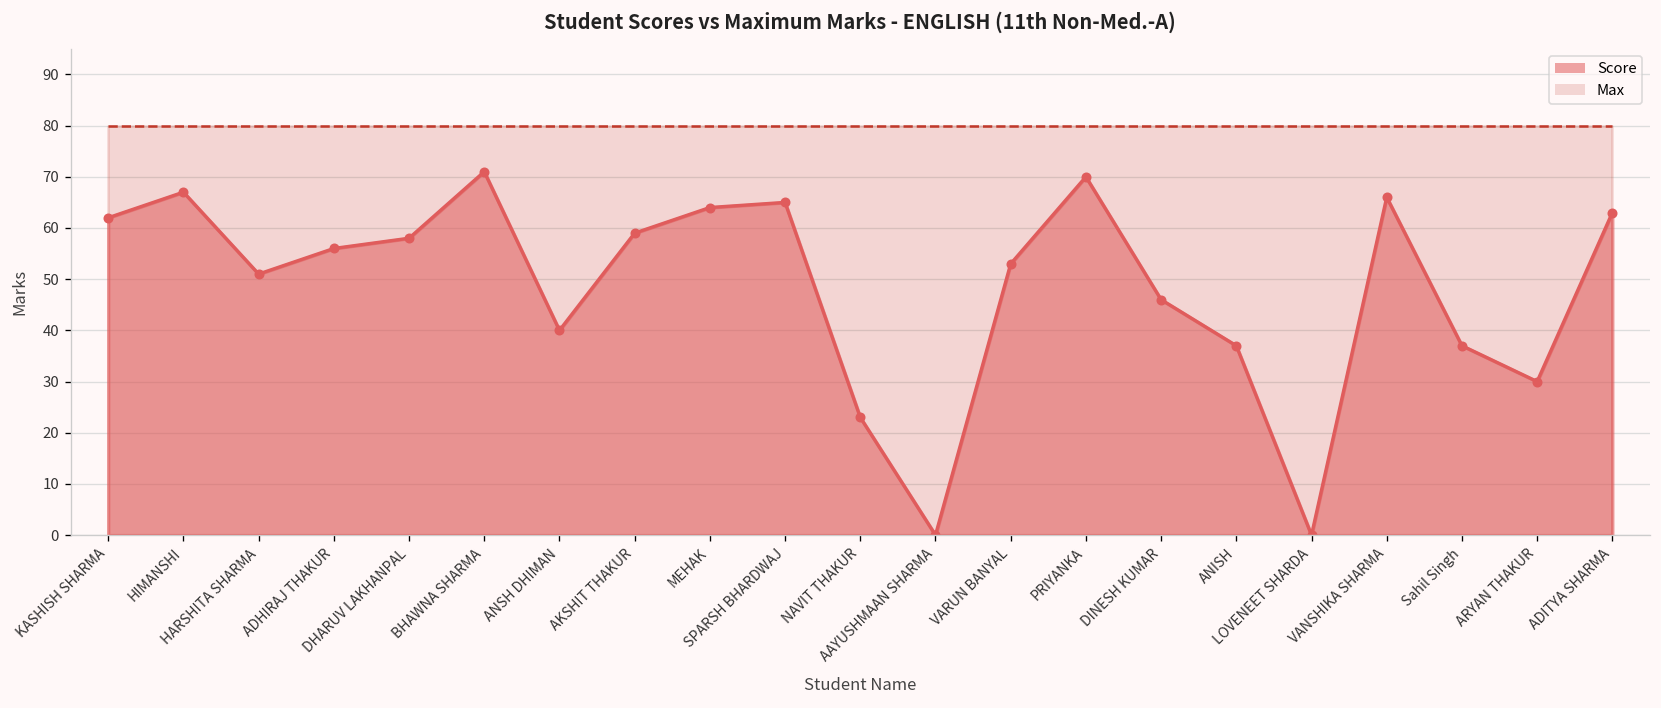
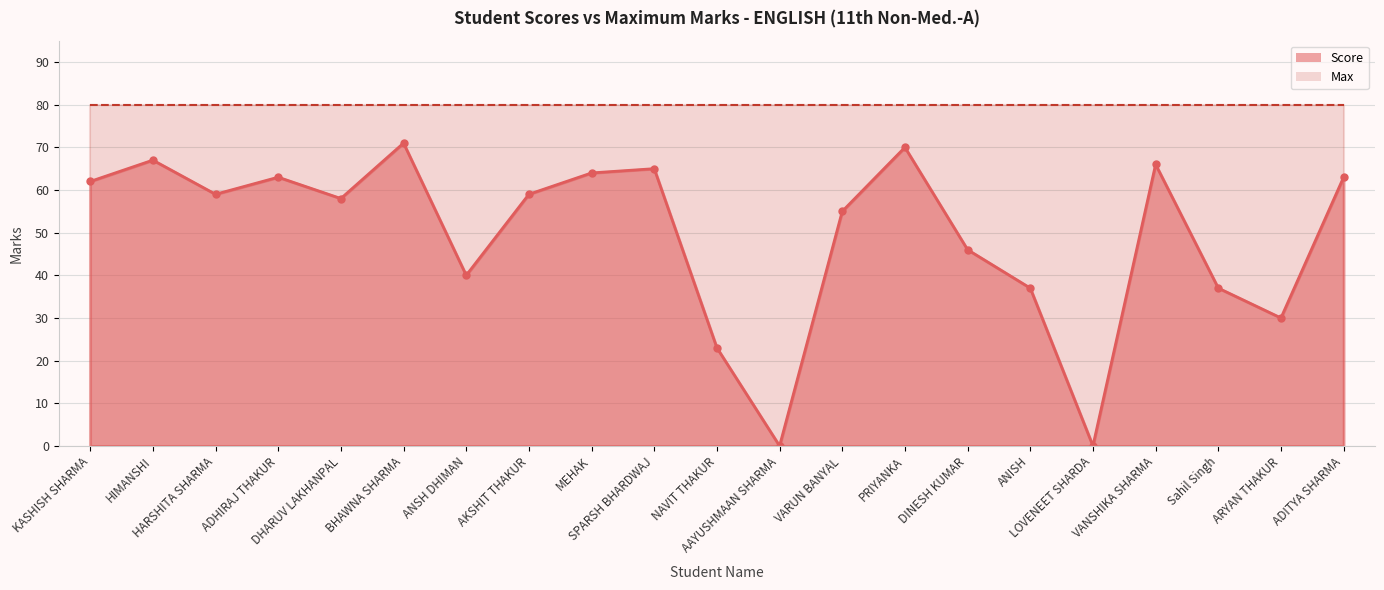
Score, HARSHITA SHARMA: 51 -> 59
Score, ADHIRAJ THAKUR: 56 -> 63
Score, VARUN BANYAL: 53 -> 55
